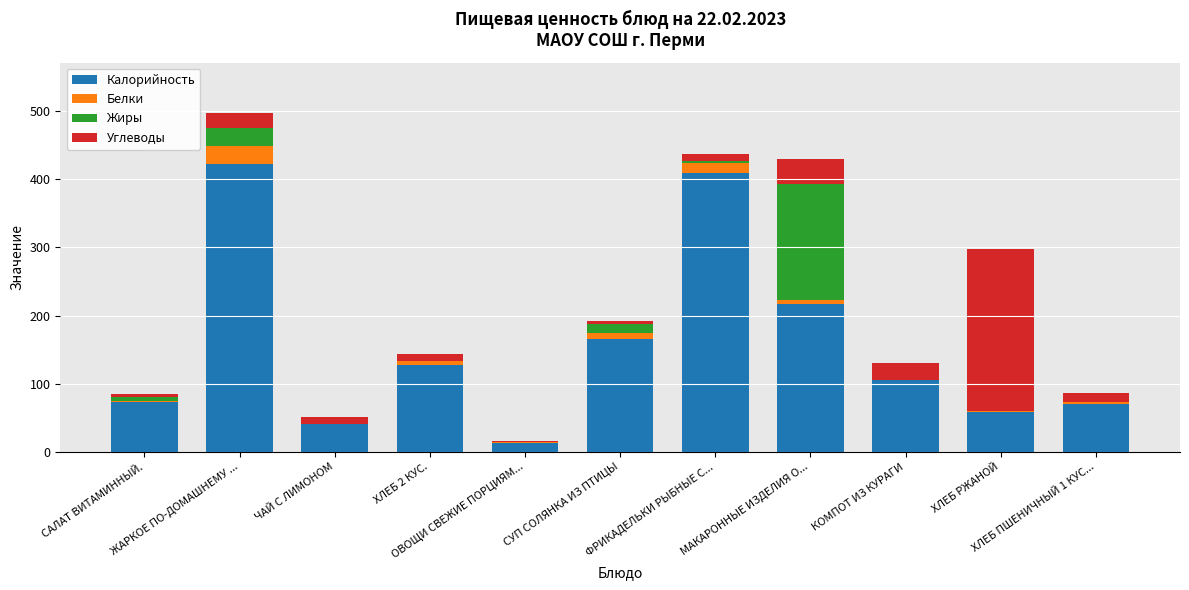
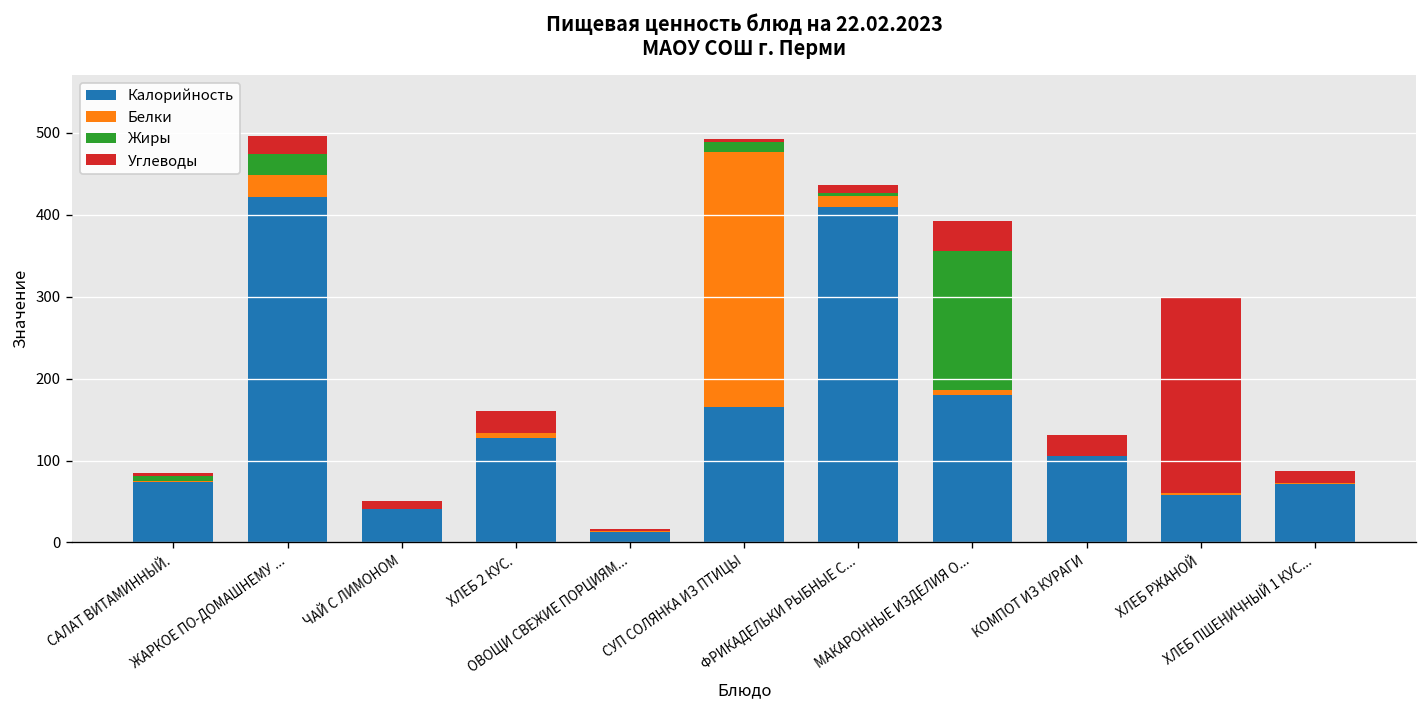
Углеводы, ХЛЕБ 2 КУС.: 10 -> 30
Белки, СУП СОЛЯНКА ИЗ ПТИЦЫ: 10 -> 310
Калорийность, МАКАРОННЫЕ ИЗДЕЛИЯ О...: 220 -> 180
